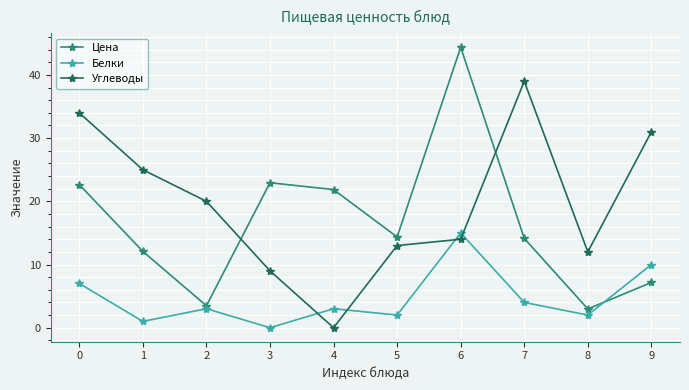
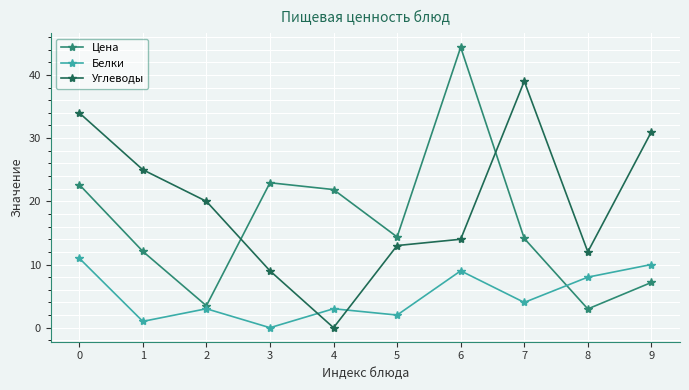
Белки, 0: 7 -> 11
Белки, 6: 15 -> 9
Белки, 8: 2 -> 8
